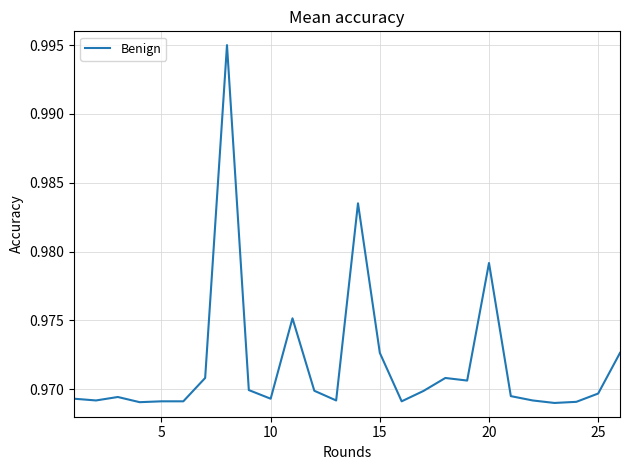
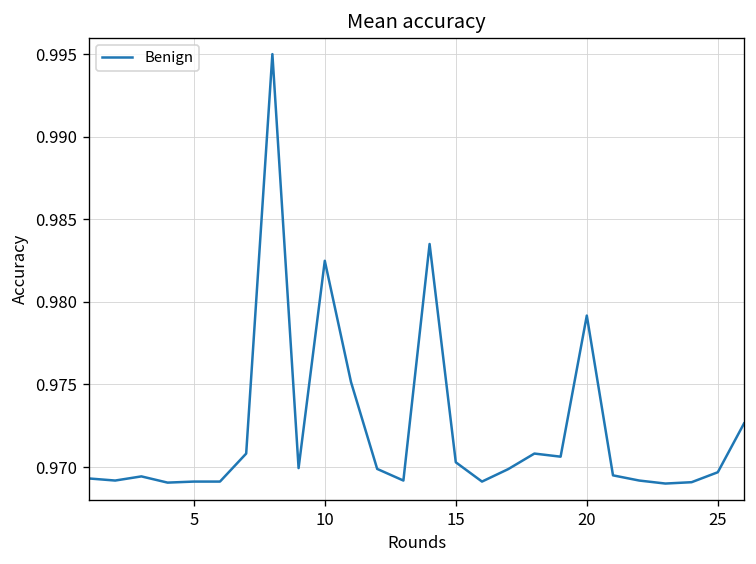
10: 0.9693 -> 0.9825
15: 0.9726 -> 0.9703
